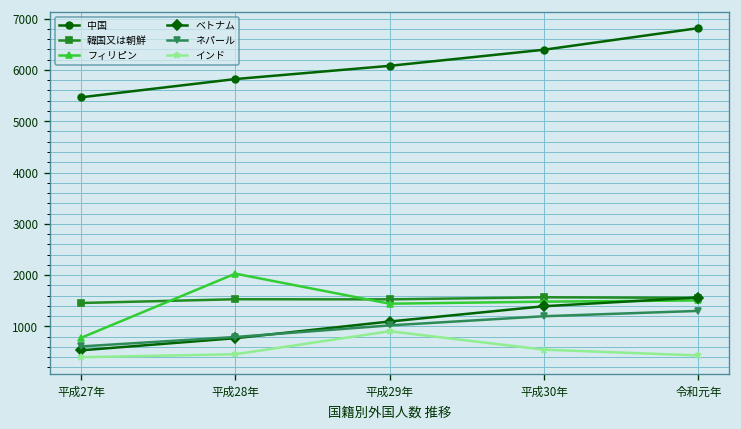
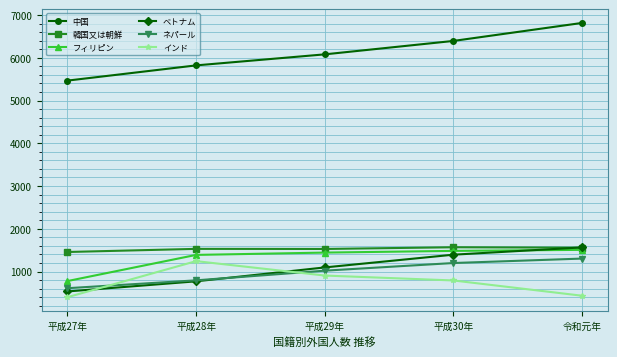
フィリピン, 平成28年: 2000 -> 1400
インド, 平成28年: 500 -> 1200
インド, 平成30年: 500 -> 800
